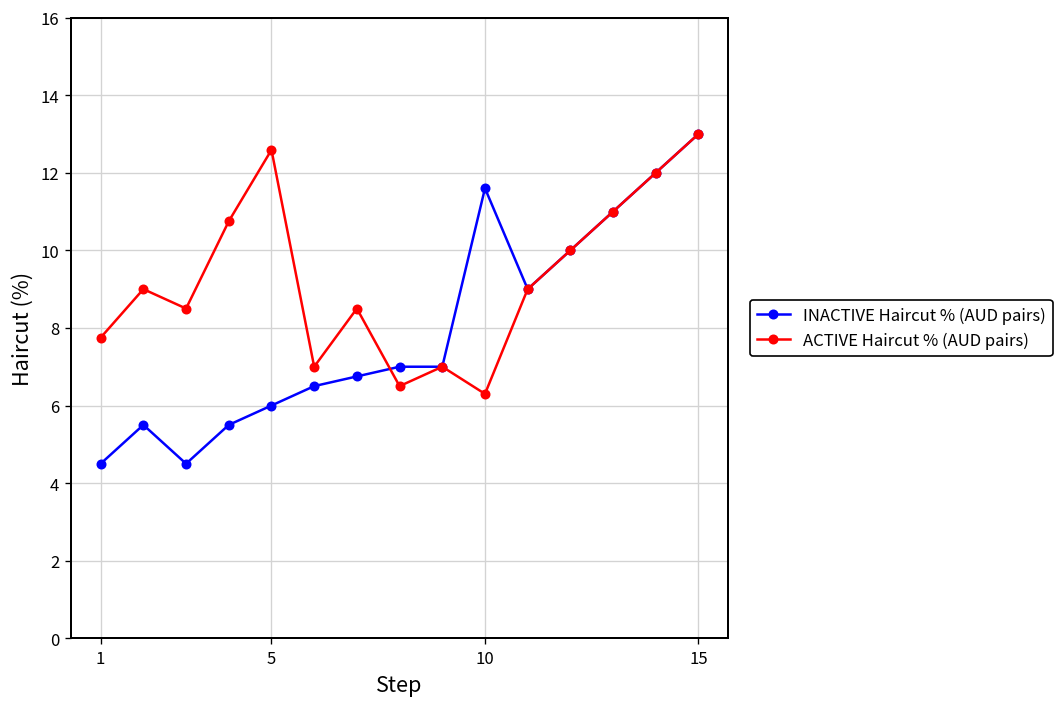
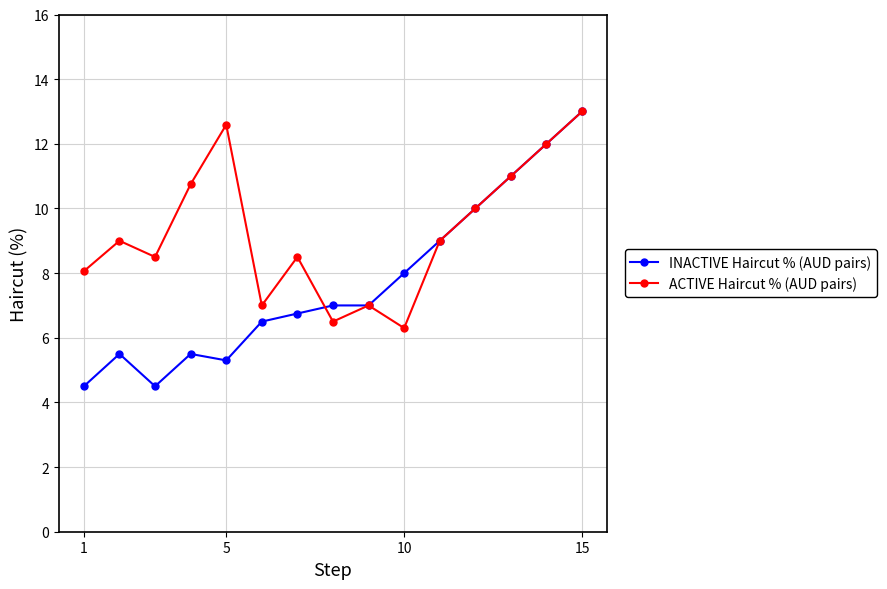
ACTIVE Haircut % (AUD pairs), 1: 7.8 -> 8.1
INACTIVE Haircut % (AUD pairs), 5: 6.0 -> 5.3
INACTIVE Haircut % (AUD pairs), 10: 11.6 -> 8.0
